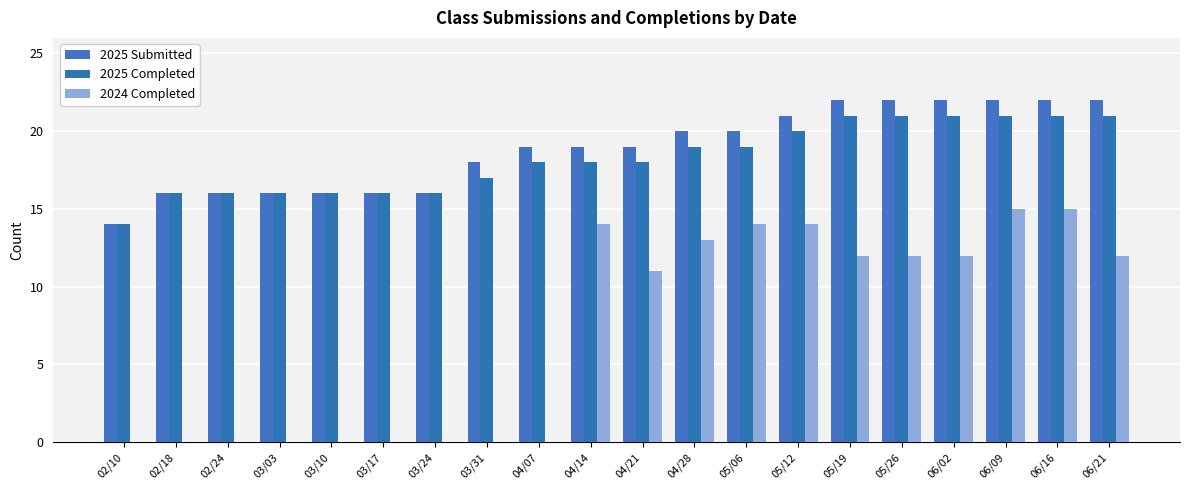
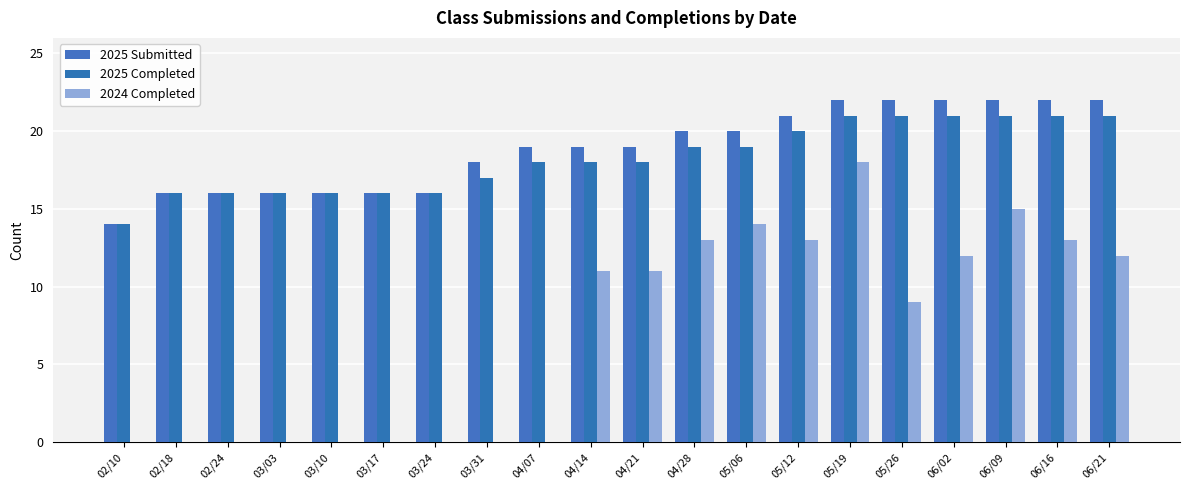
2024 Completed, 04/14: 14 -> 11
2024 Completed, 05/12: 14 -> 13
2024 Completed, 05/19: 12 -> 18
2024 Completed, 05/26: 12 -> 9
2024 Completed, 06/16: 15 -> 13
